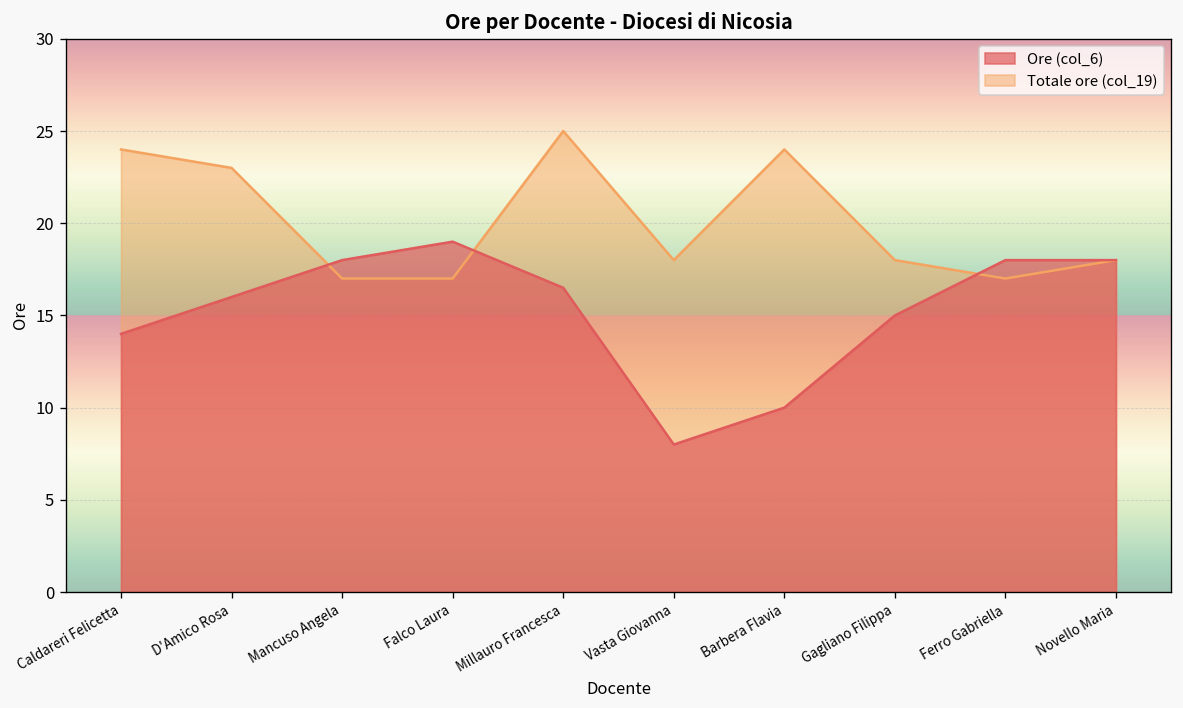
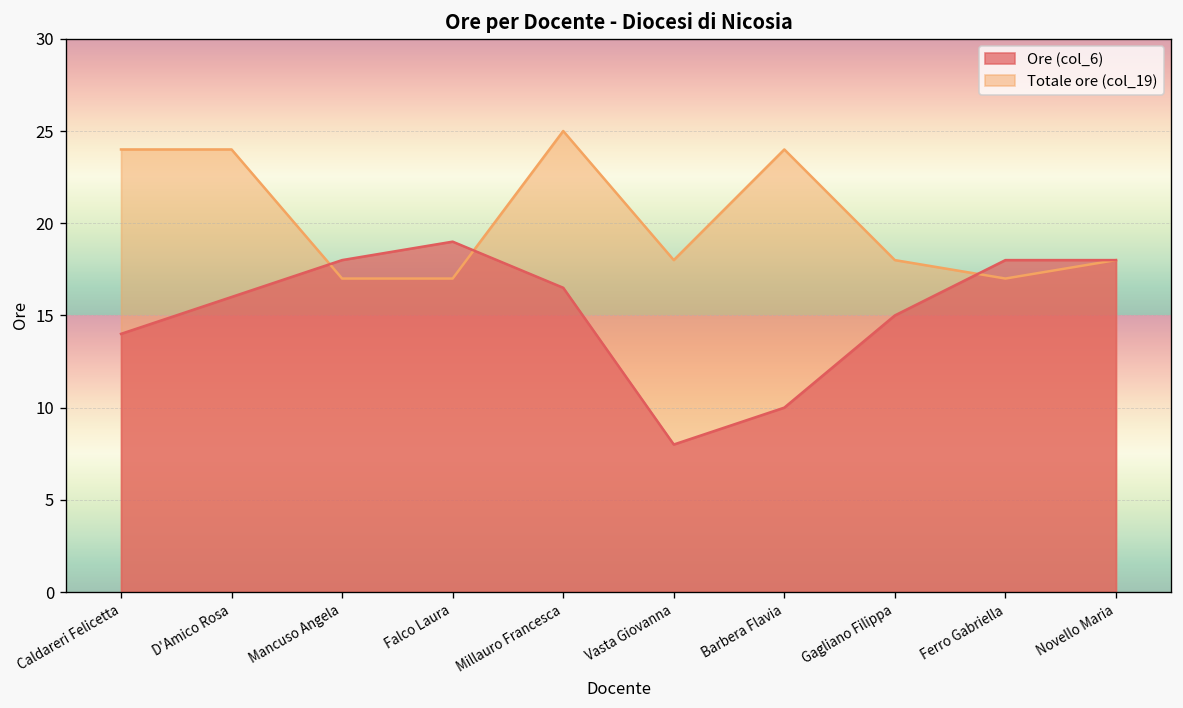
Totale ore (col_19), D'Amico Rosa: 23 -> 24
